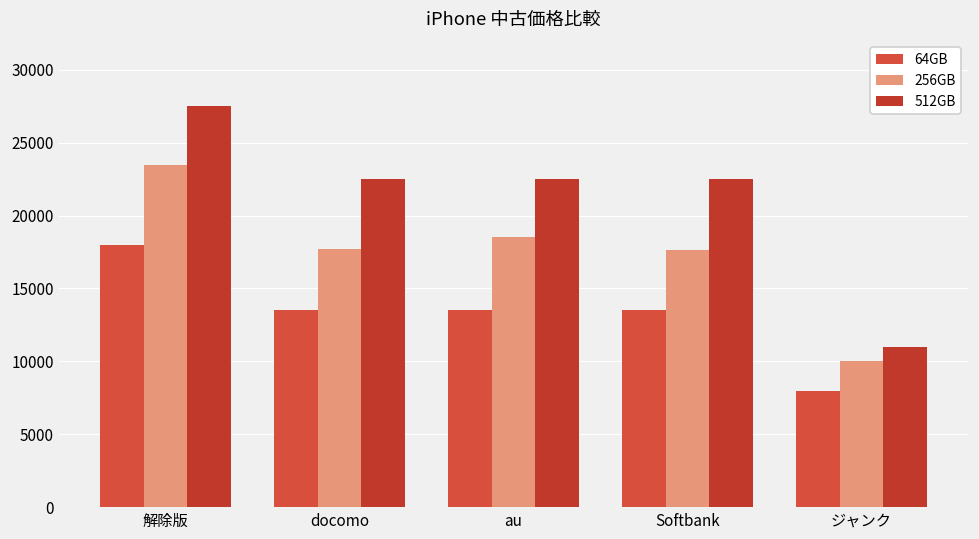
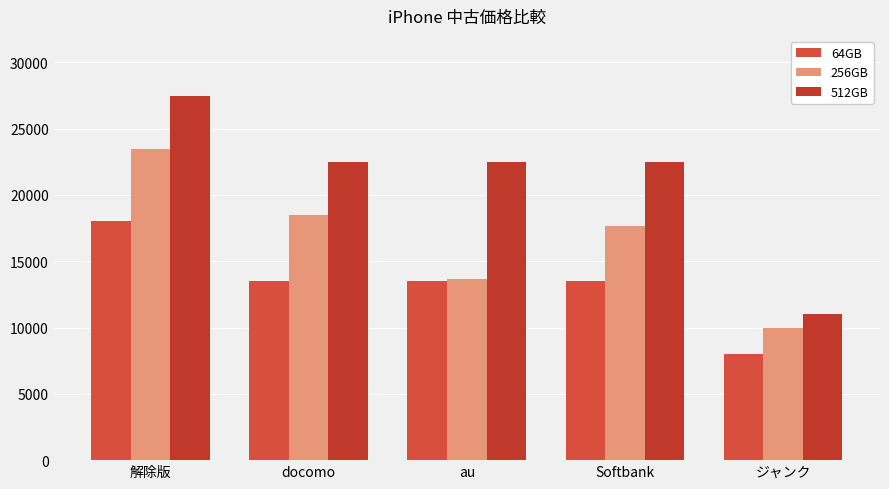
256GB, docomo: 17700 -> 18500
256GB, au: 18500 -> 13700
